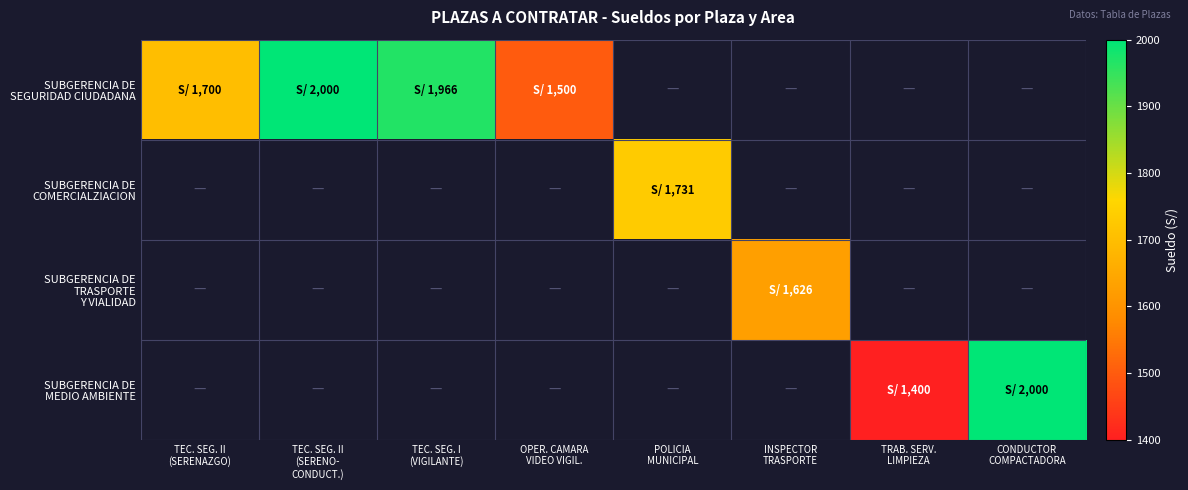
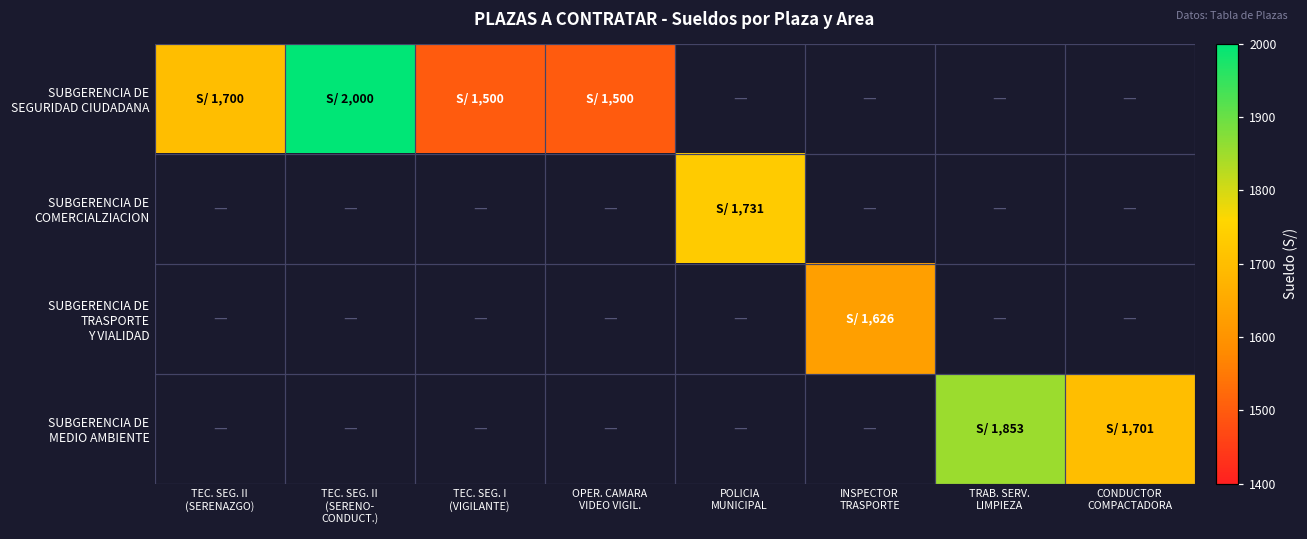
SUBGERENCIA DE SEGURIDAD CIUDADANA, TEC. SEG. I (VIGILANTE): 1,966 -> 1,500
SUBGERENCIA DE MEDIO AMBIENTE, TRAB. SERV. LIMPIEZA: 1,400 -> 1,853
SUBGERENCIA DE MEDIO AMBIENTE, CONDUCTOR COMPACTADORA: 2,000 -> 1,701
